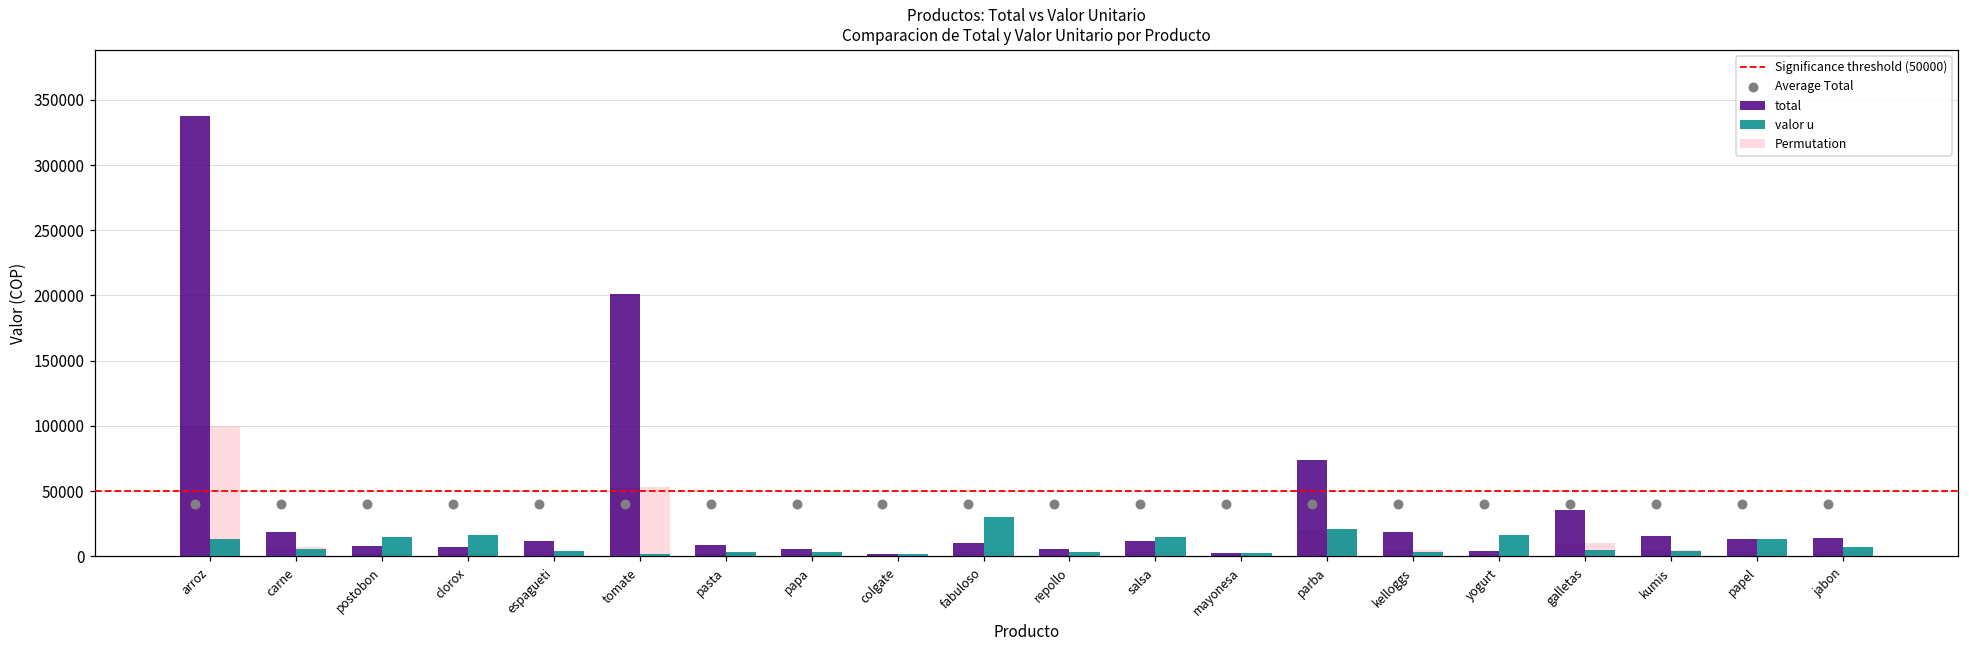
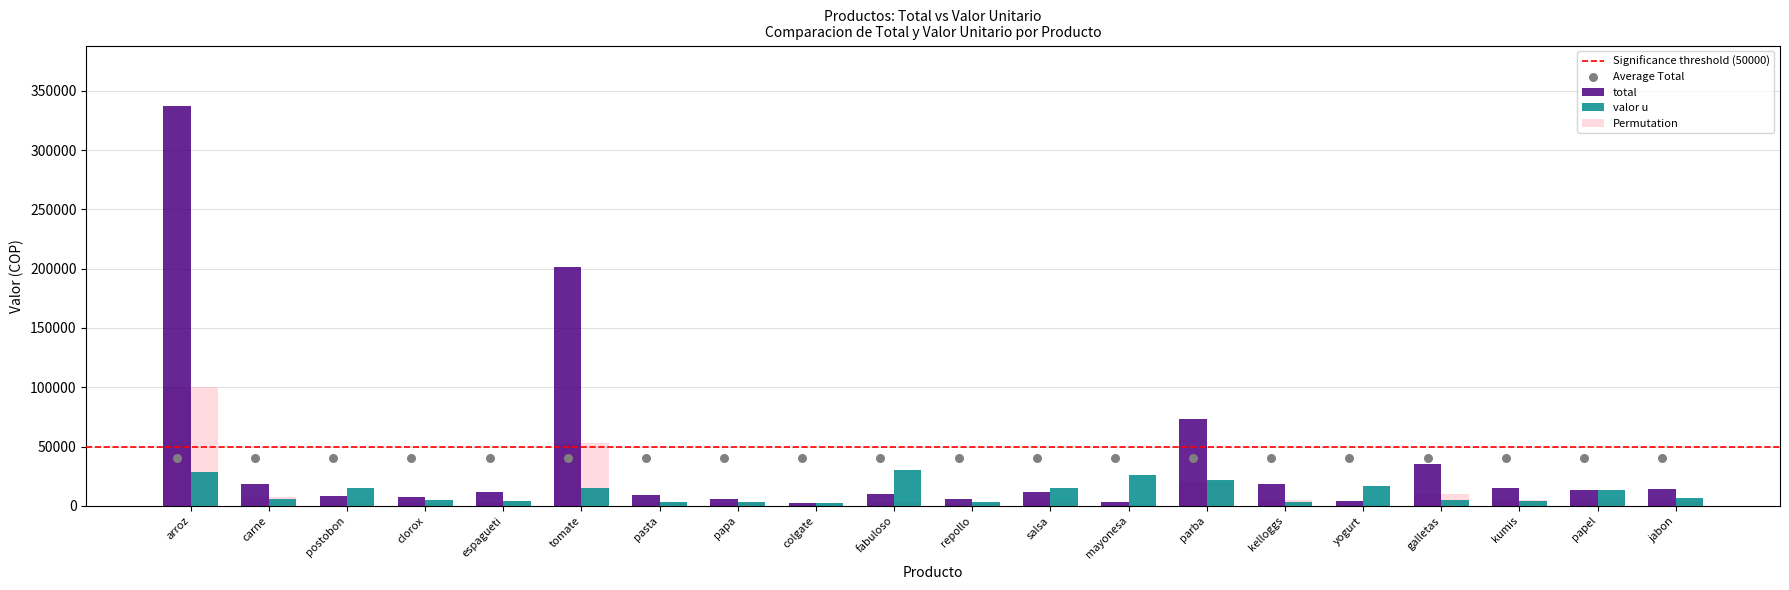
valor u, arroz: 14000 -> 28000
valor u, clorox: 16000 -> 5000
valor u, tomate: 2000 -> 15000
valor u, mayonesa: 3000 -> 26000
